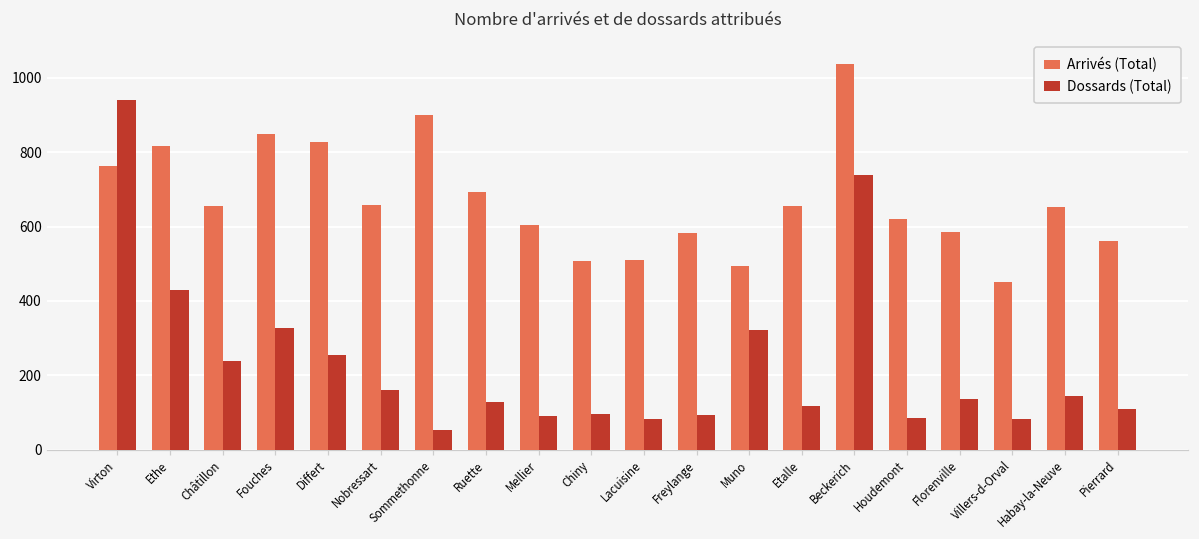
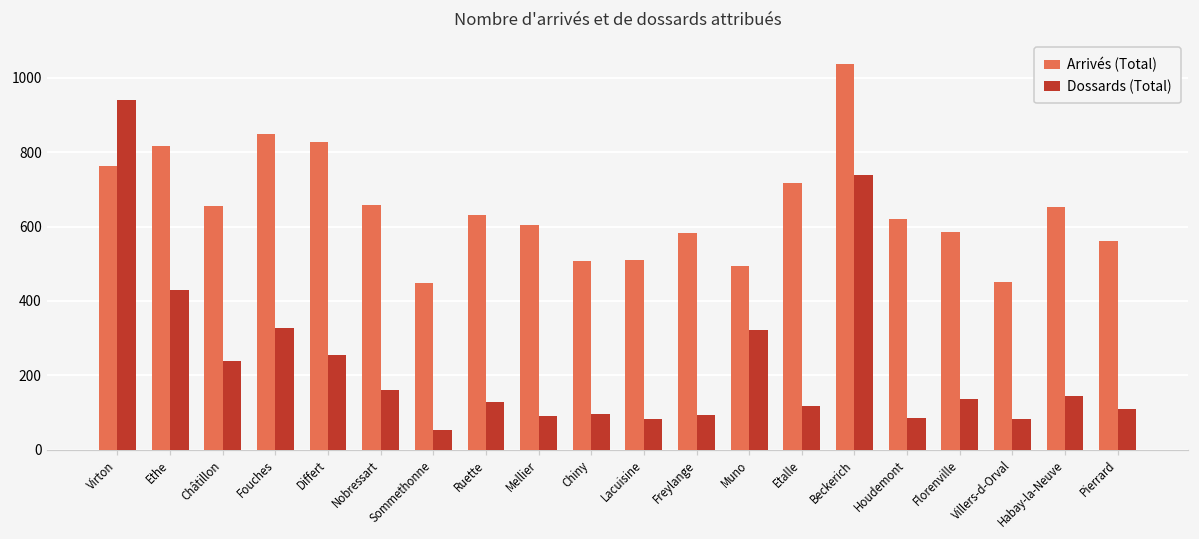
Arrivés (Total), Sommethonne: 900 -> 450
Arrivés (Total), Ruette: 690 -> 630
Arrivés (Total), Etalle: 660 -> 720
